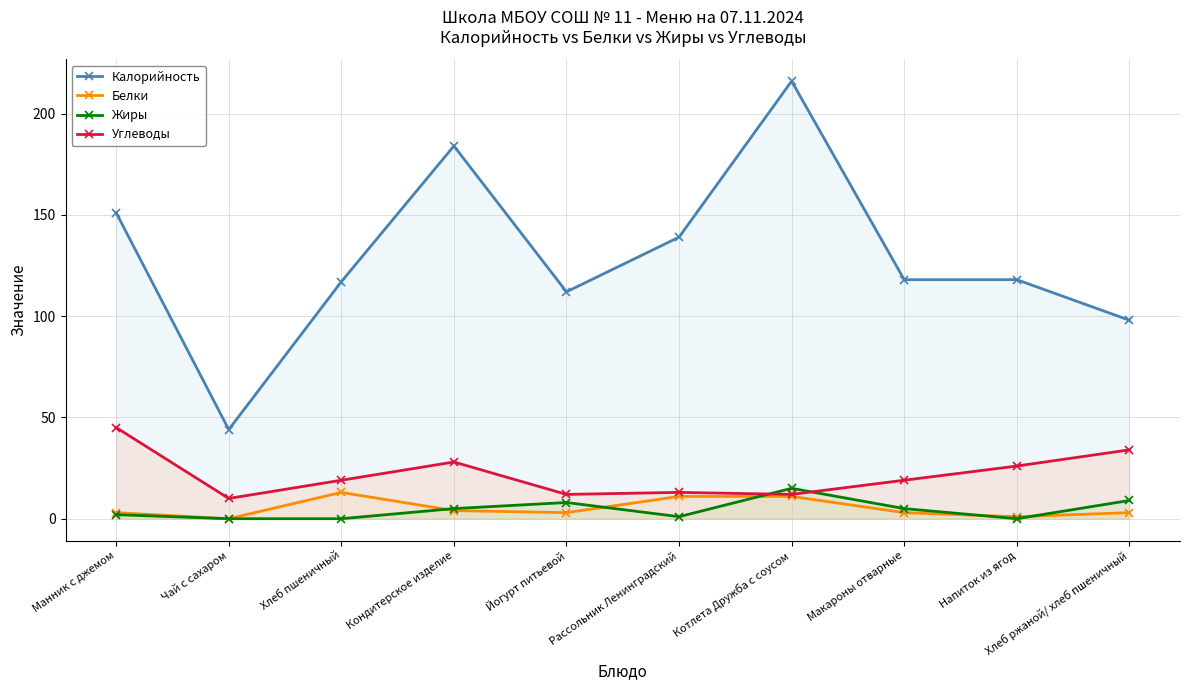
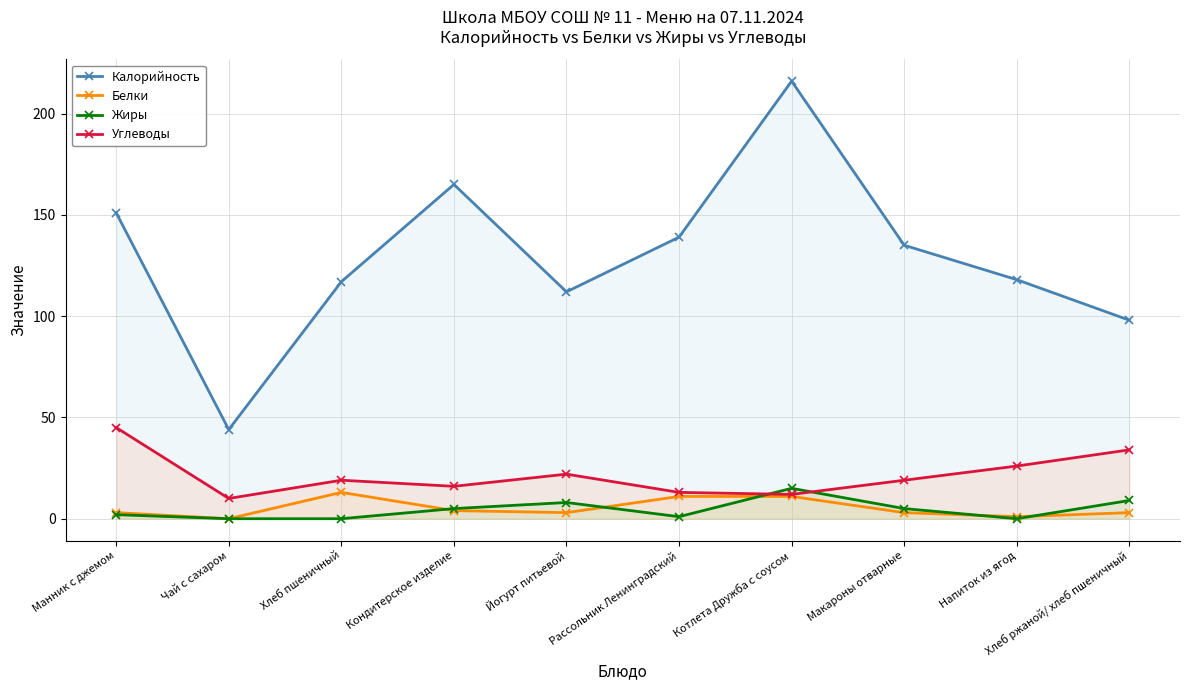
Калорийность, Кондитерское изделие: 184 -> 165
Углеводы, Кондитерское изделие: 28 -> 16
Углеводы, Йогурт питьевой: 12 -> 22
Калорийность, Макароны отварные: 118 -> 135
